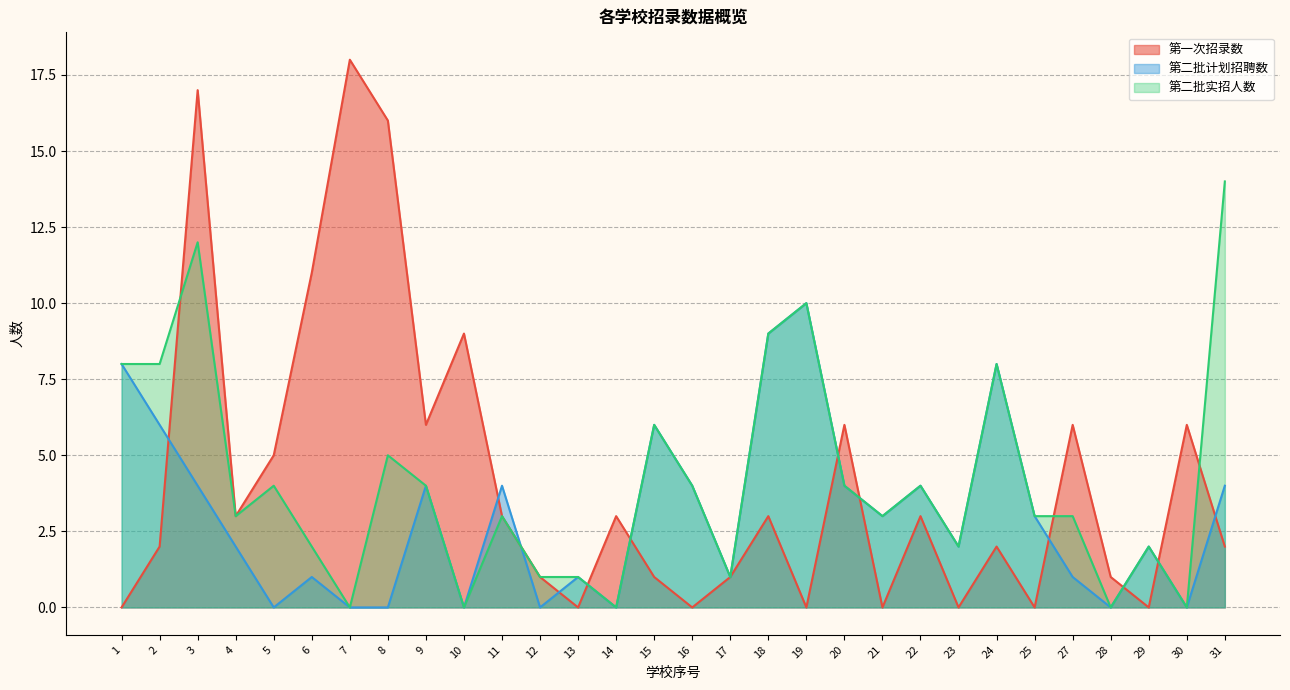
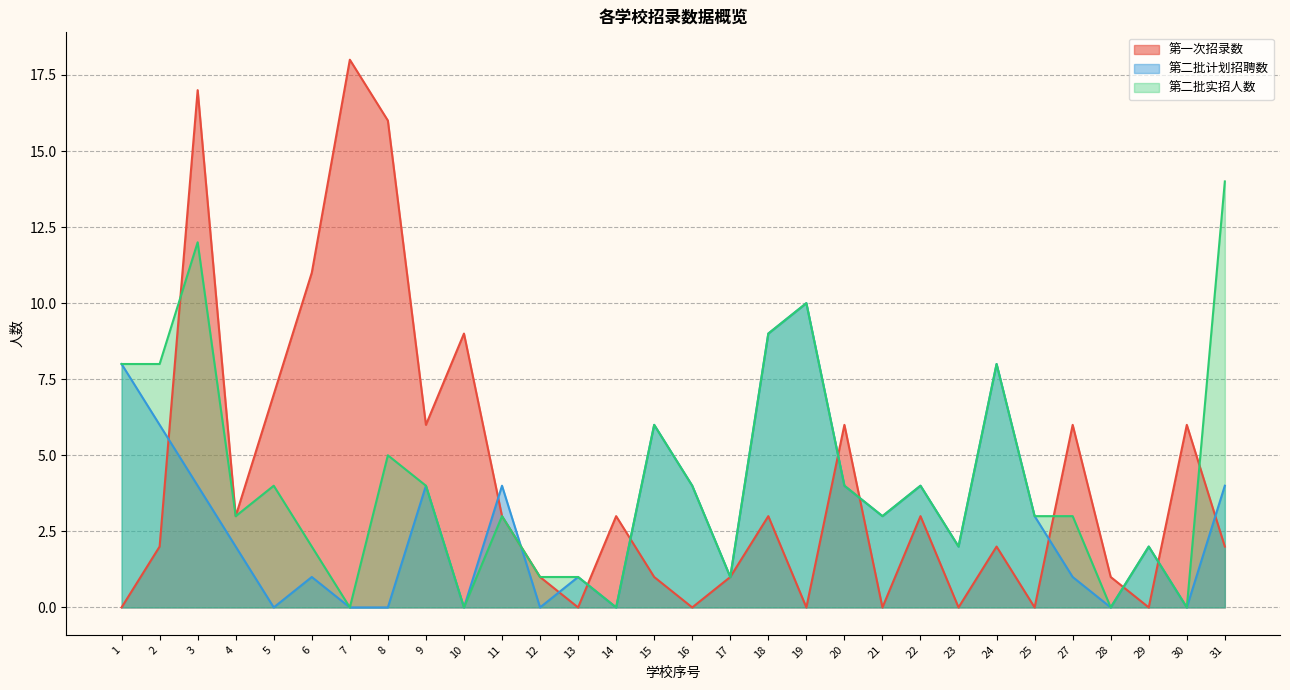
第一次招录数, 5: 5 -> 7
